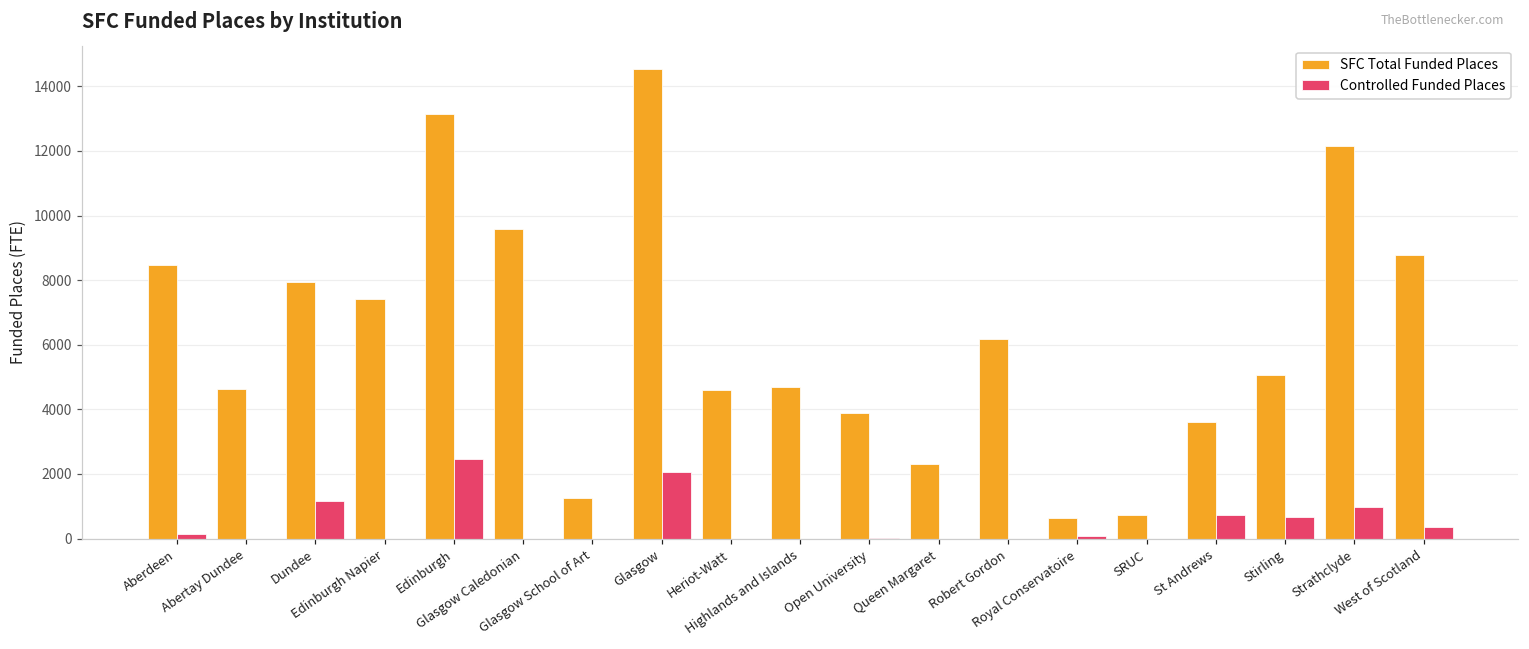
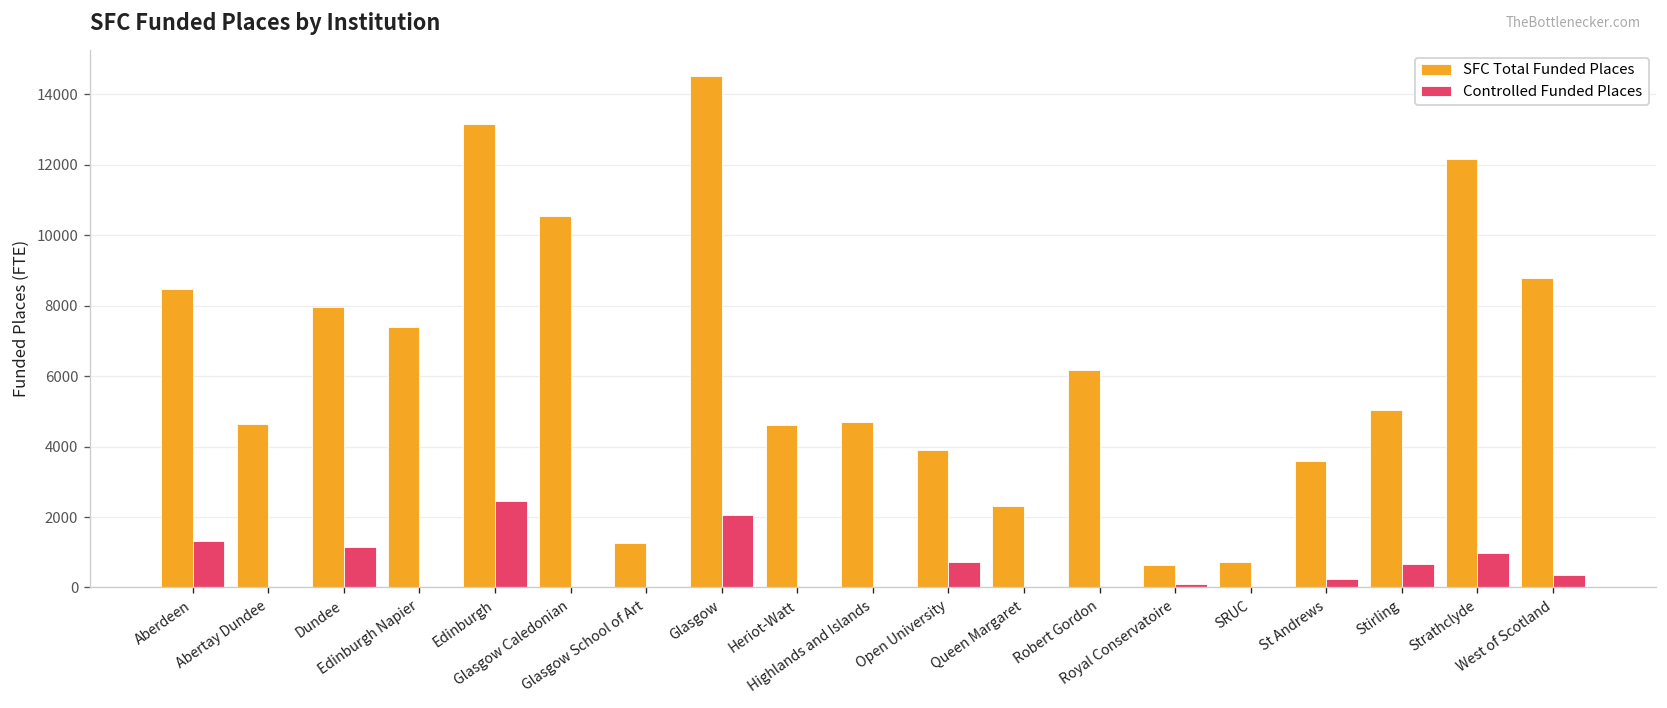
Controlled Funded Places, Aberdeen: 100 -> 1300
SFC Total Funded Places, Glasgow Caledonian: 9600 -> 10500
Controlled Funded Places, Open University: 0 -> 700
Controlled Funded Places, St Andrews: 700 -> 200
